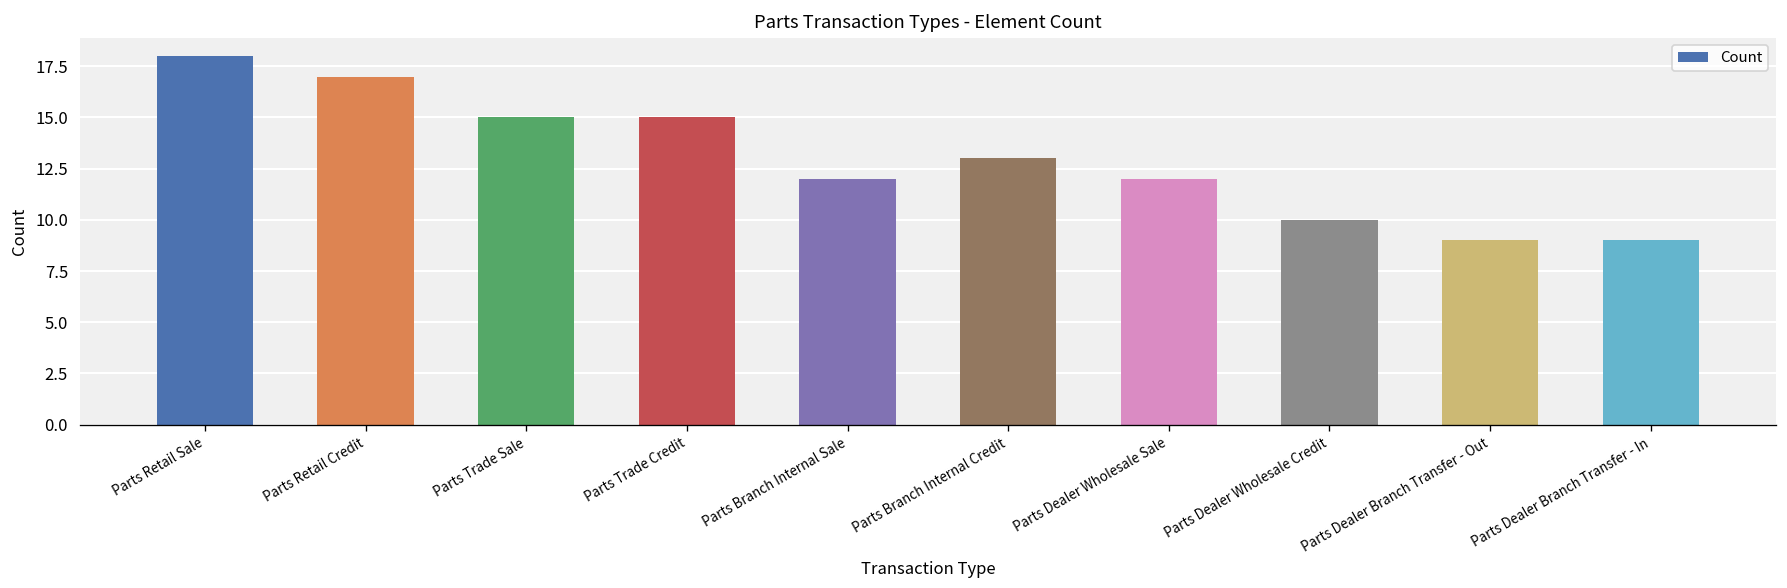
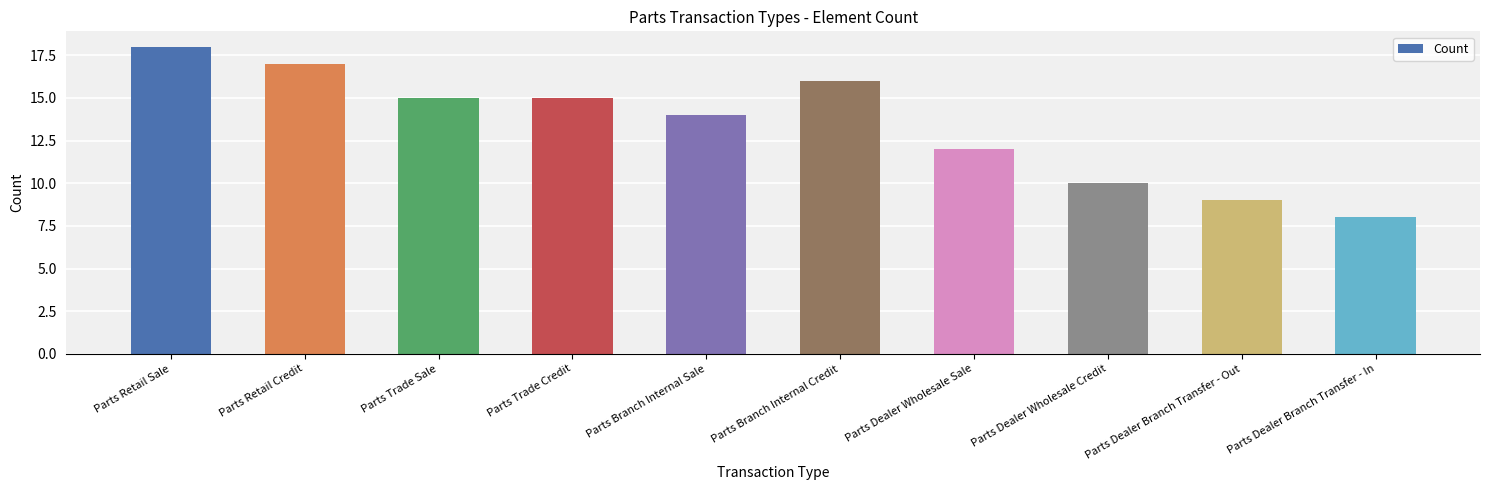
Parts Branch Internal Sale: 12 -> 14
Parts Branch Internal Credit: 13 -> 16
Parts Dealer Branch Transfer - In: 9 -> 8
